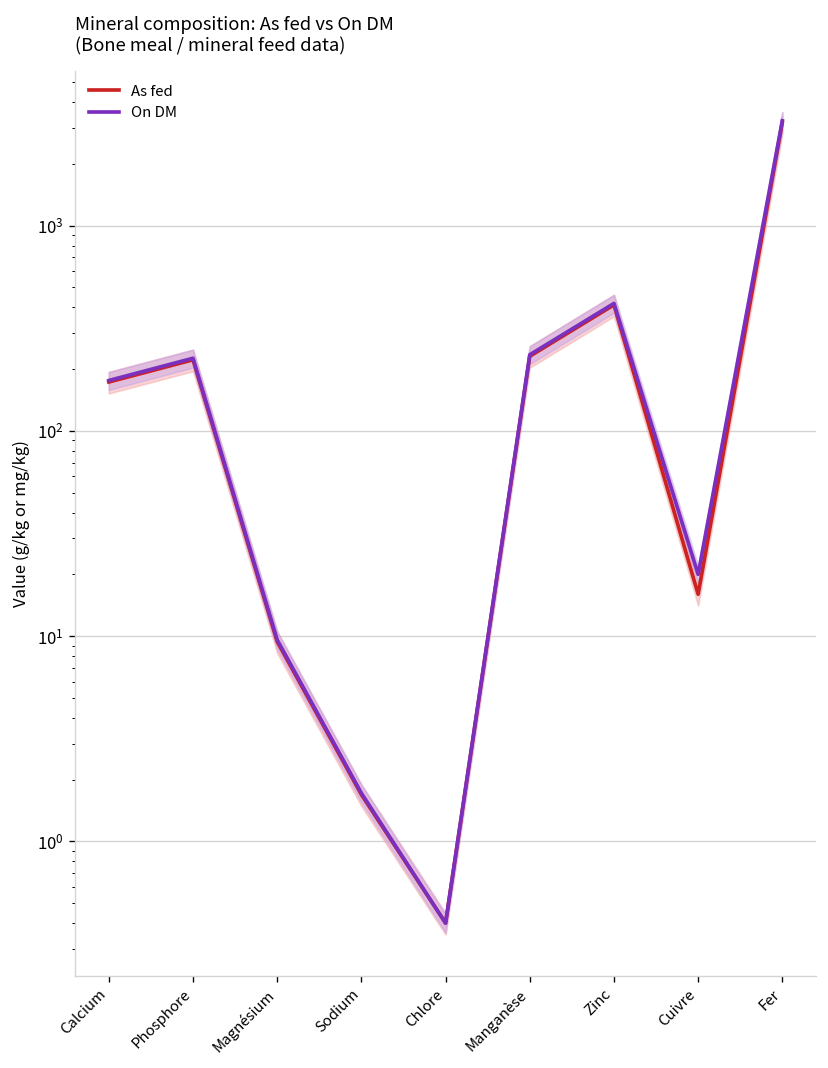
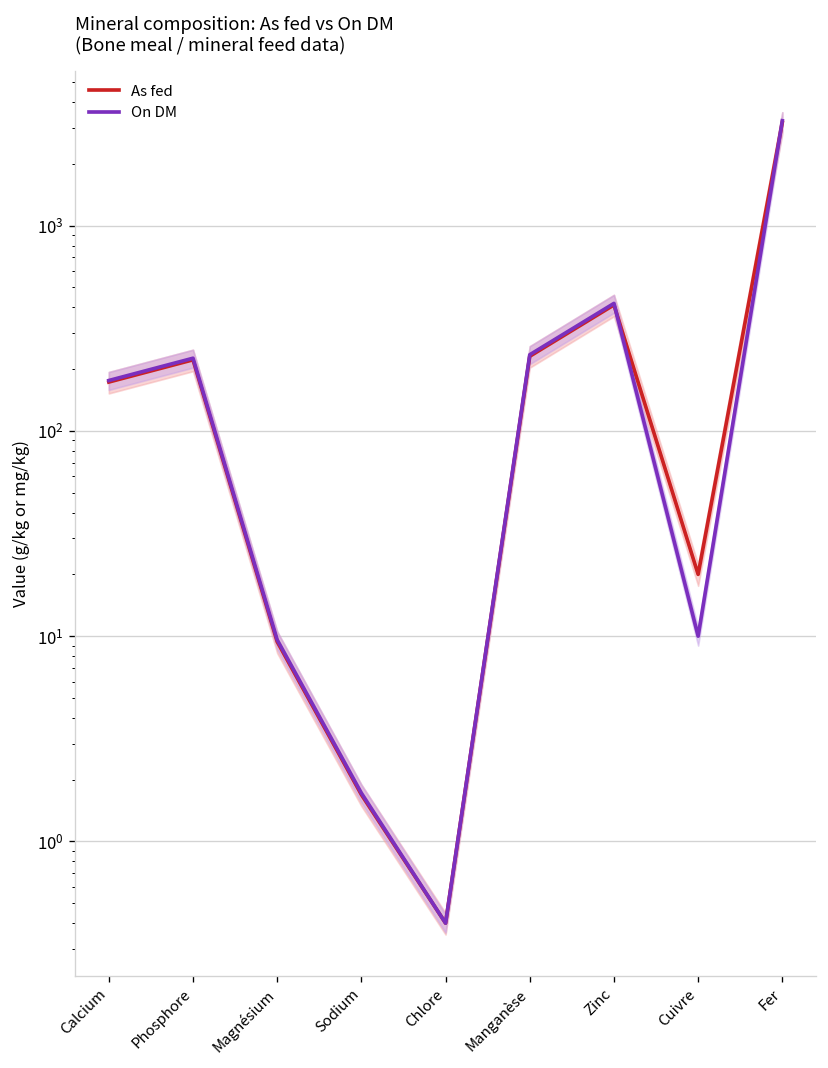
As fed, Cuivre: 16 -> 20
On DM, Cuivre: 20 -> 10
